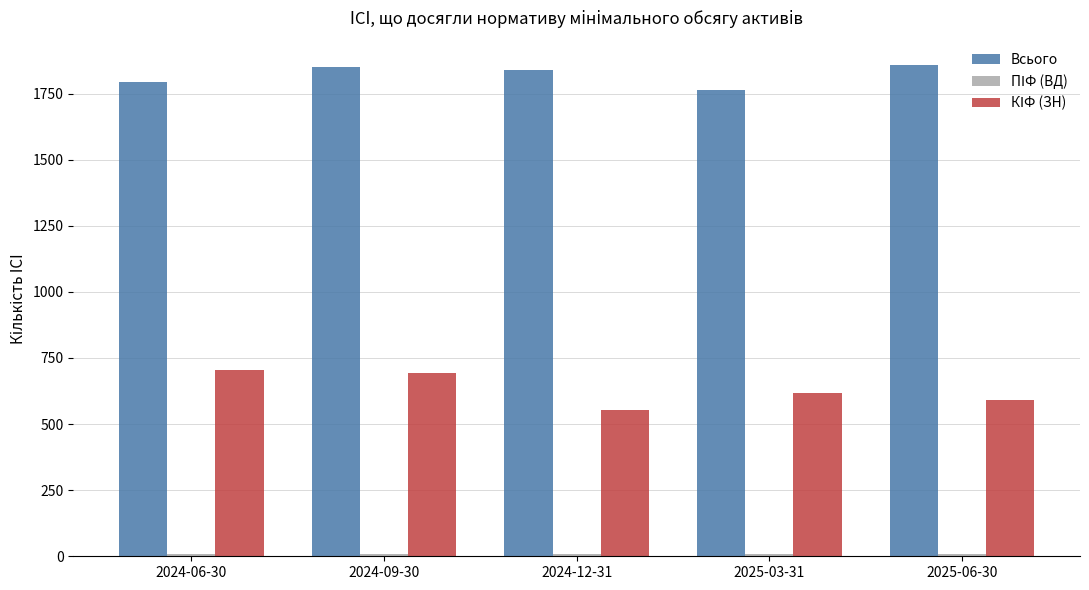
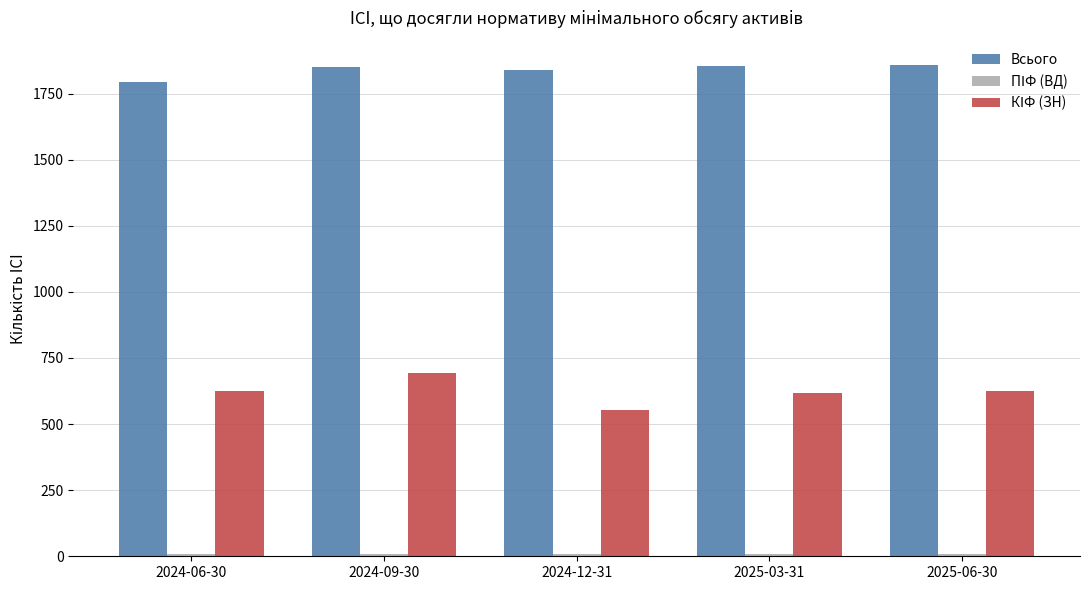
КІФ (ЗН), 2024-06-30: 710 -> 620
Всього, 2025-03-31: 1770 -> 1850
КІФ (ЗН), 2025-06-30: 590 -> 630
